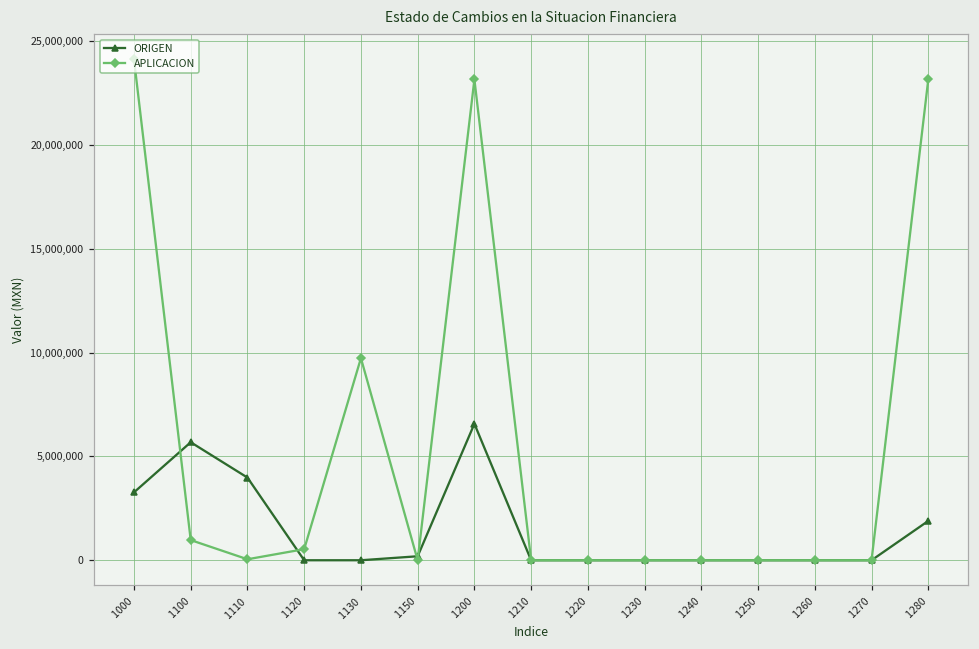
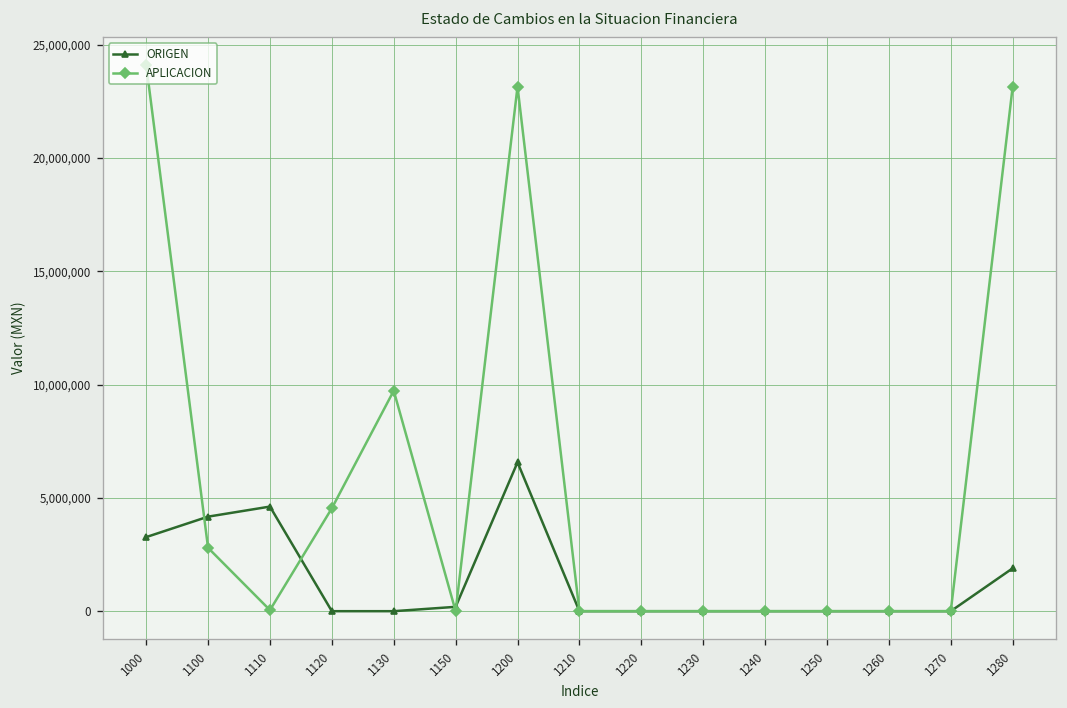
ORIGEN, 1100: 5,700,000 -> 4,200,000
APLICACION, 1100: 1,000,000 -> 2,800,000
ORIGEN, 1110: 4,000,000 -> 4,600,000
APLICACION, 1120: 500,000 -> 4,500,000
